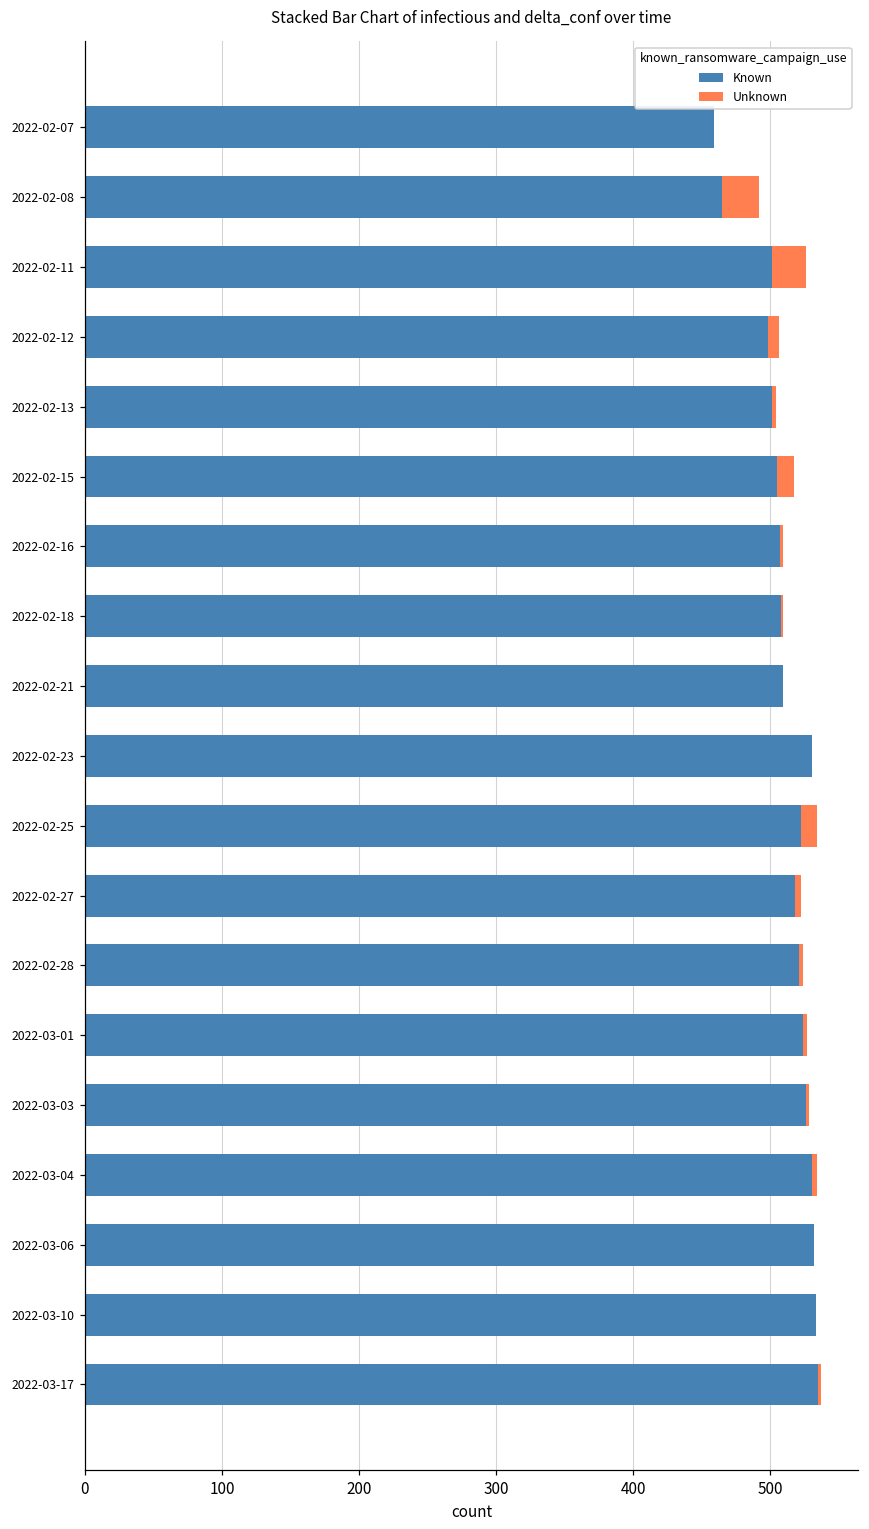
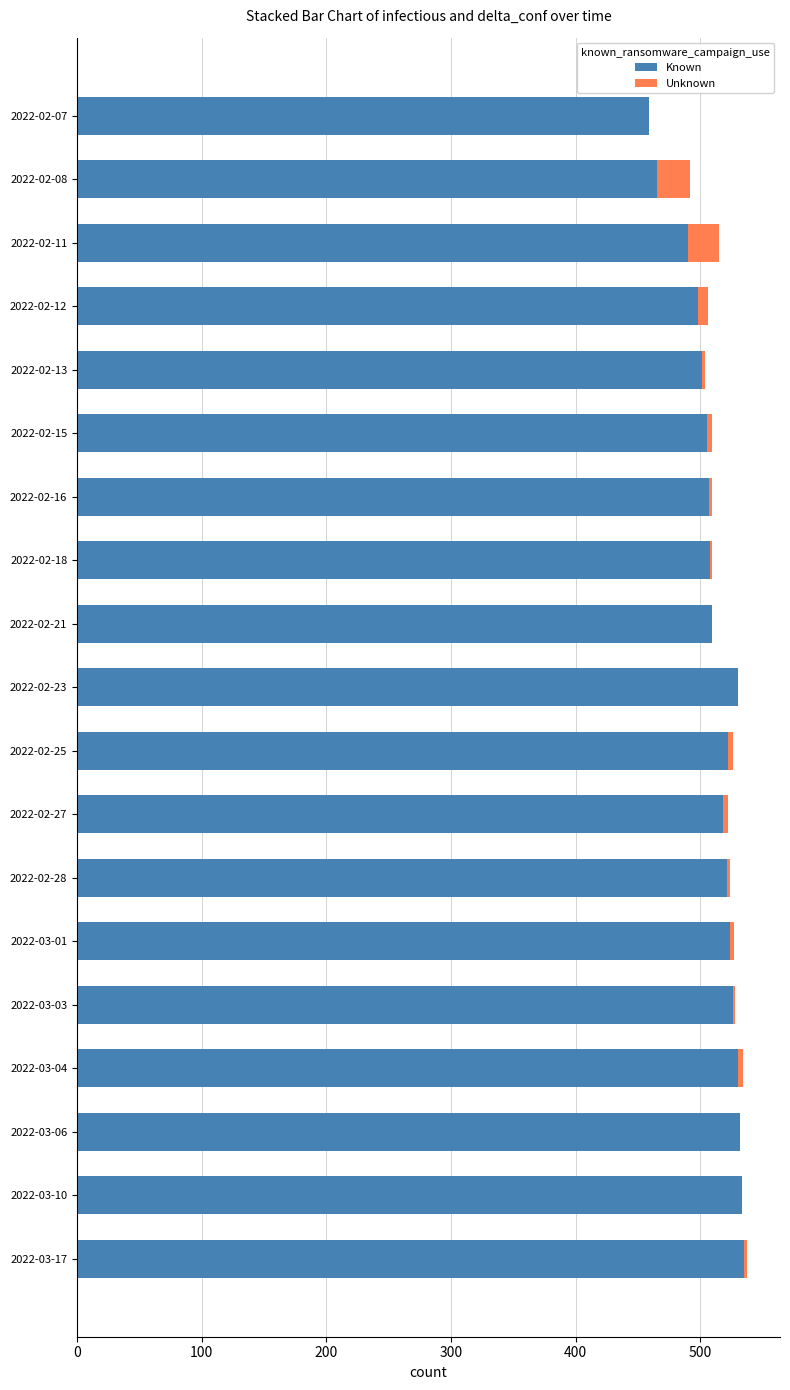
Known, 2022-02-11: 501 -> 490
Unknown, 2022-02-15: 12 -> 4
Unknown, 2022-02-25: 12 -> 4
